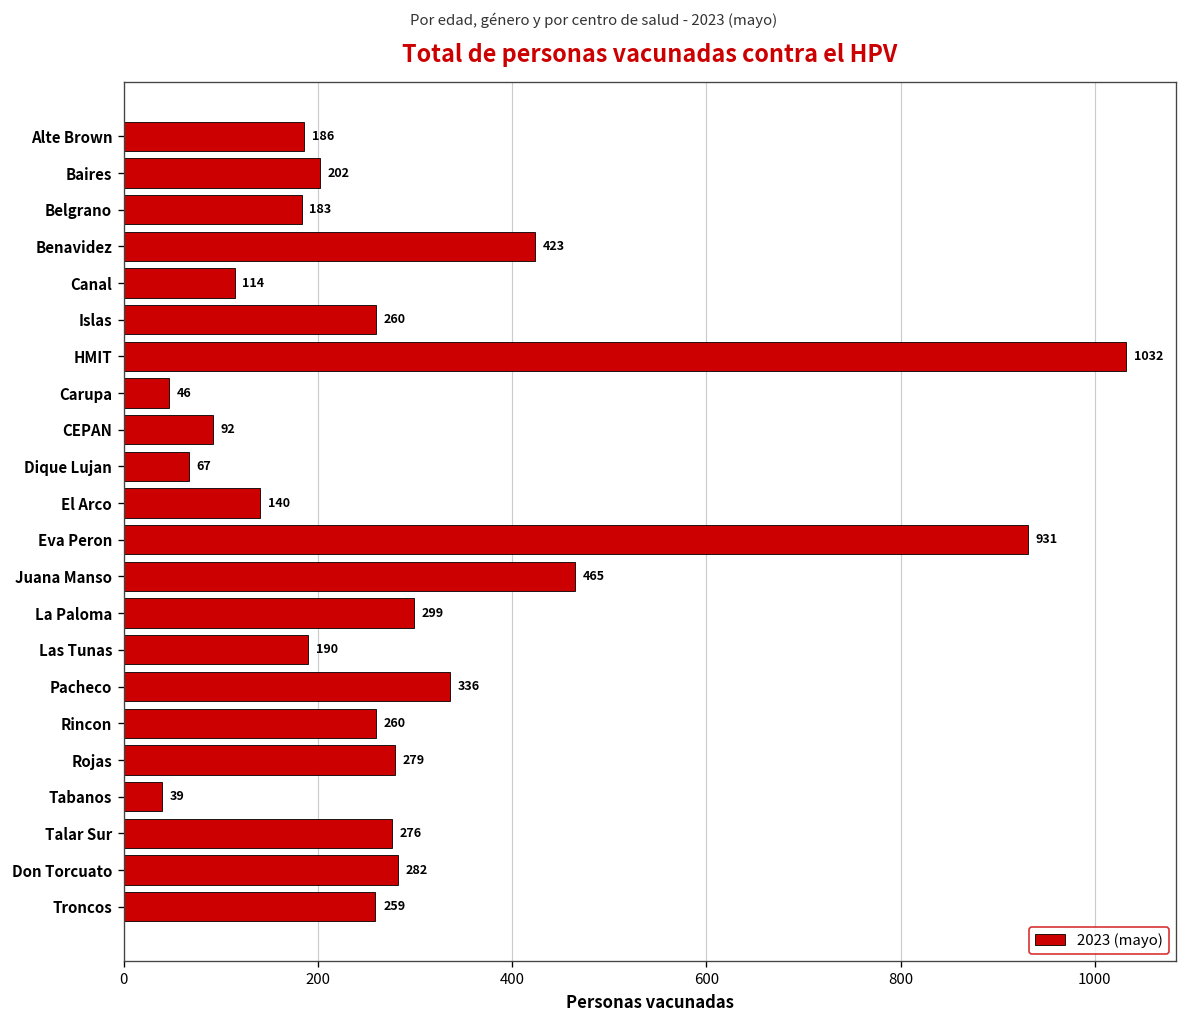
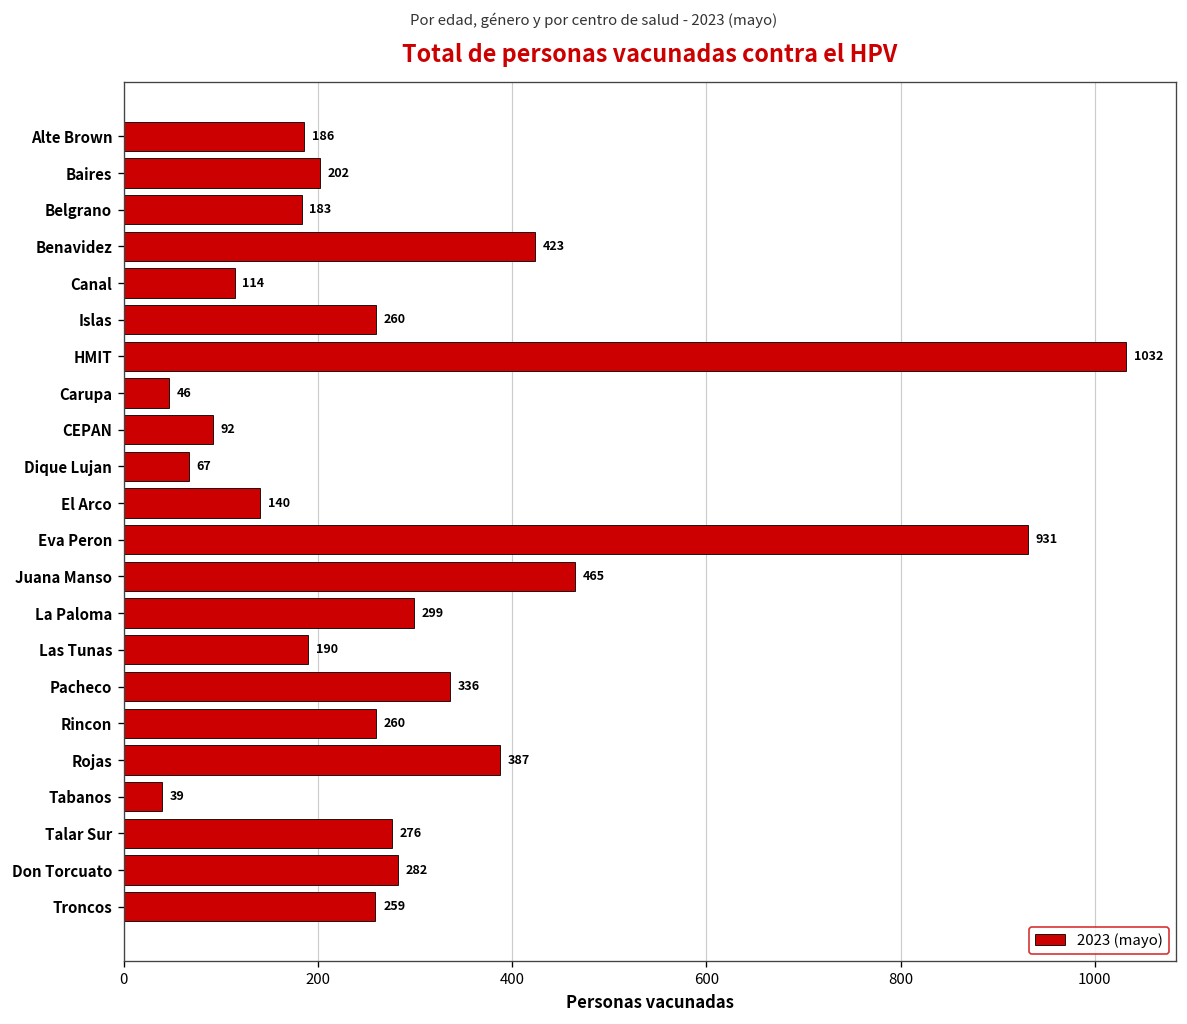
Rojas: 279 -> 387
